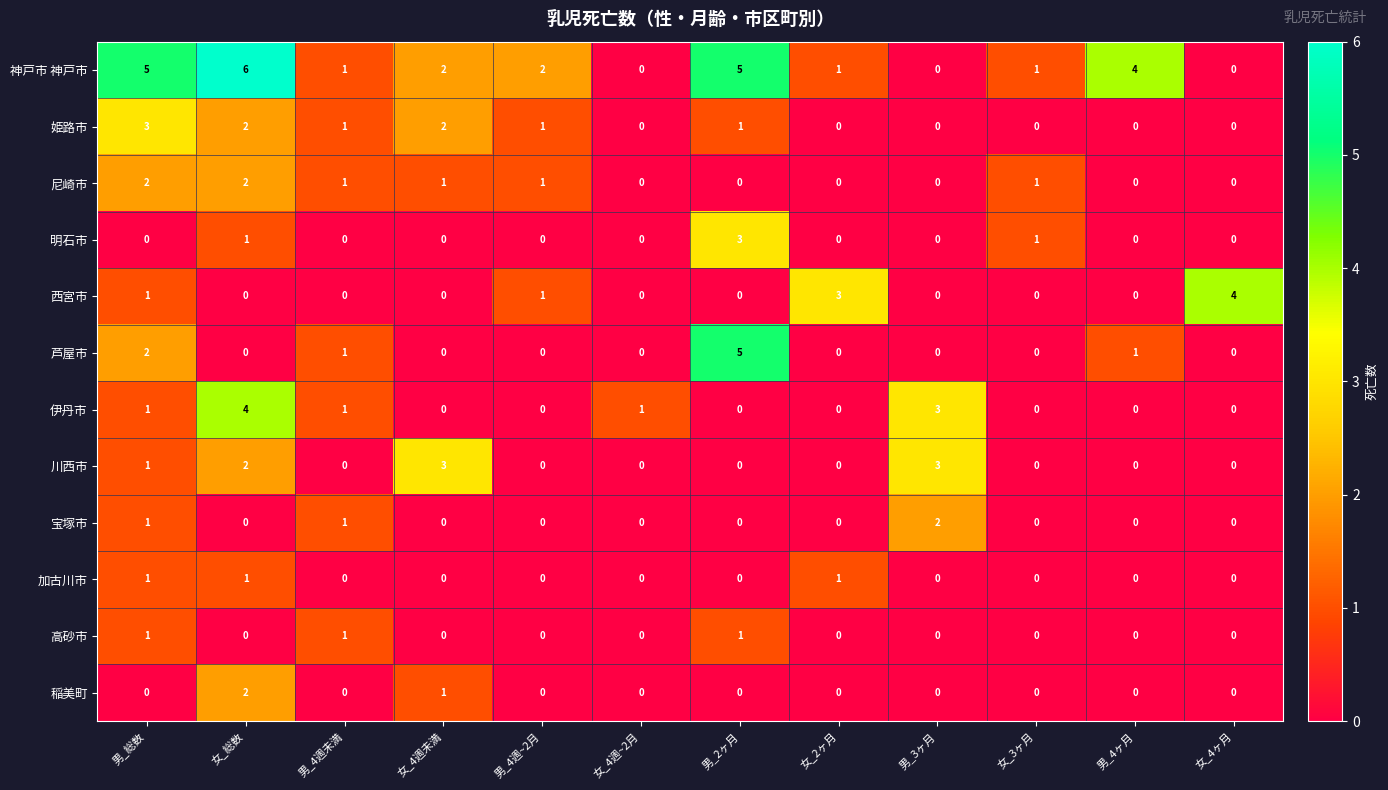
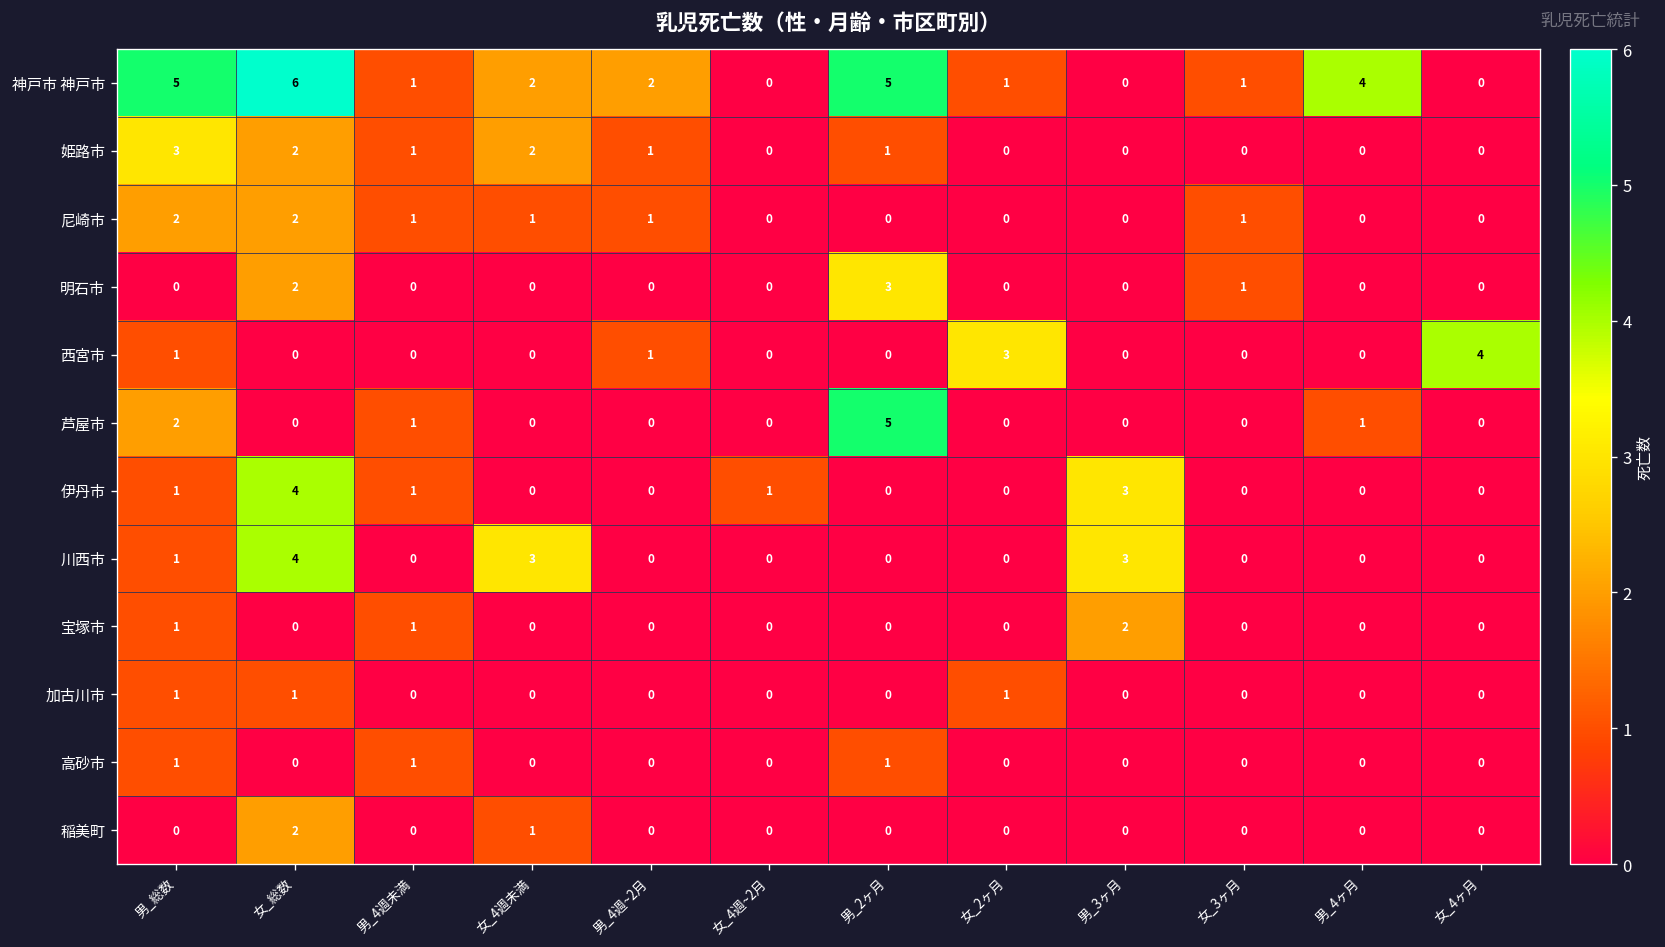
明石市, 女_総数: 1 -> 2
川西市, 女_総数: 2 -> 4
